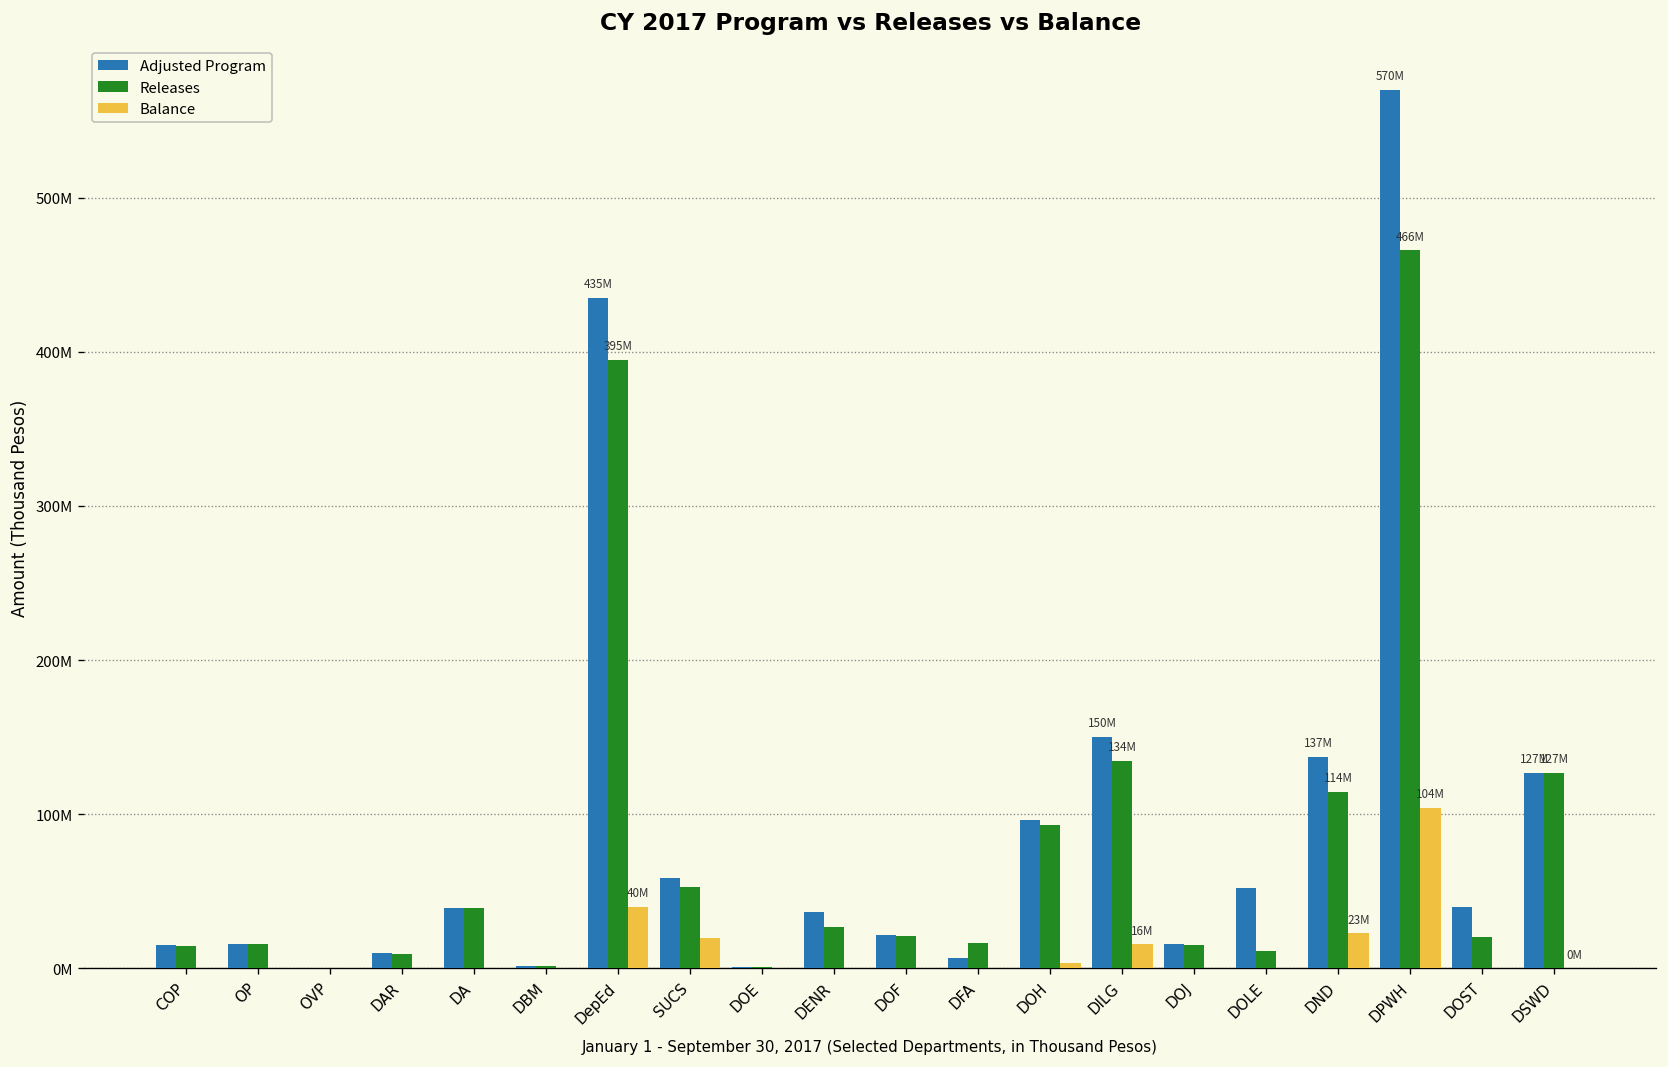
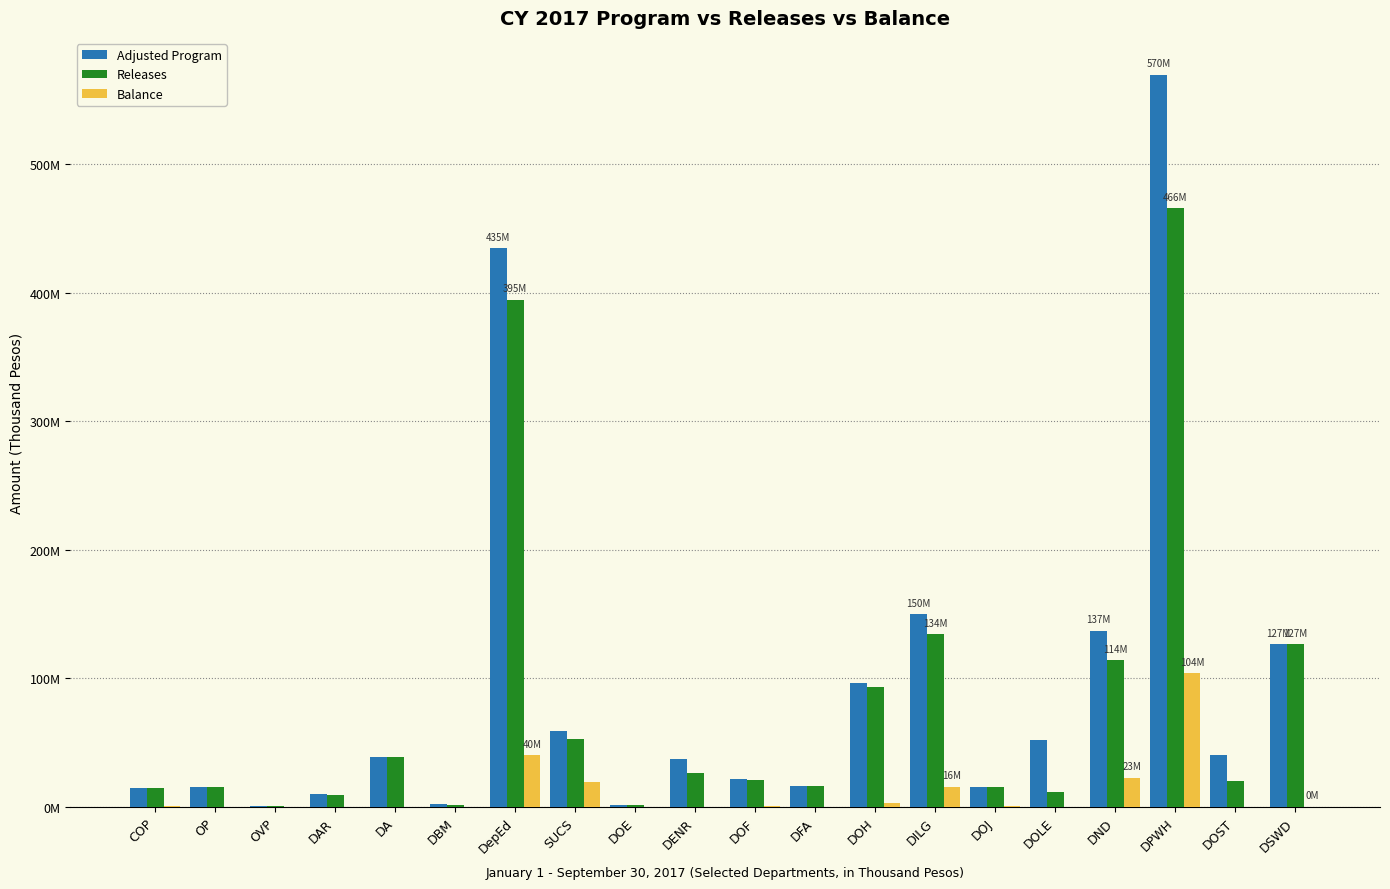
Adjusted Program, DFA: 7000000 -> 17000000
